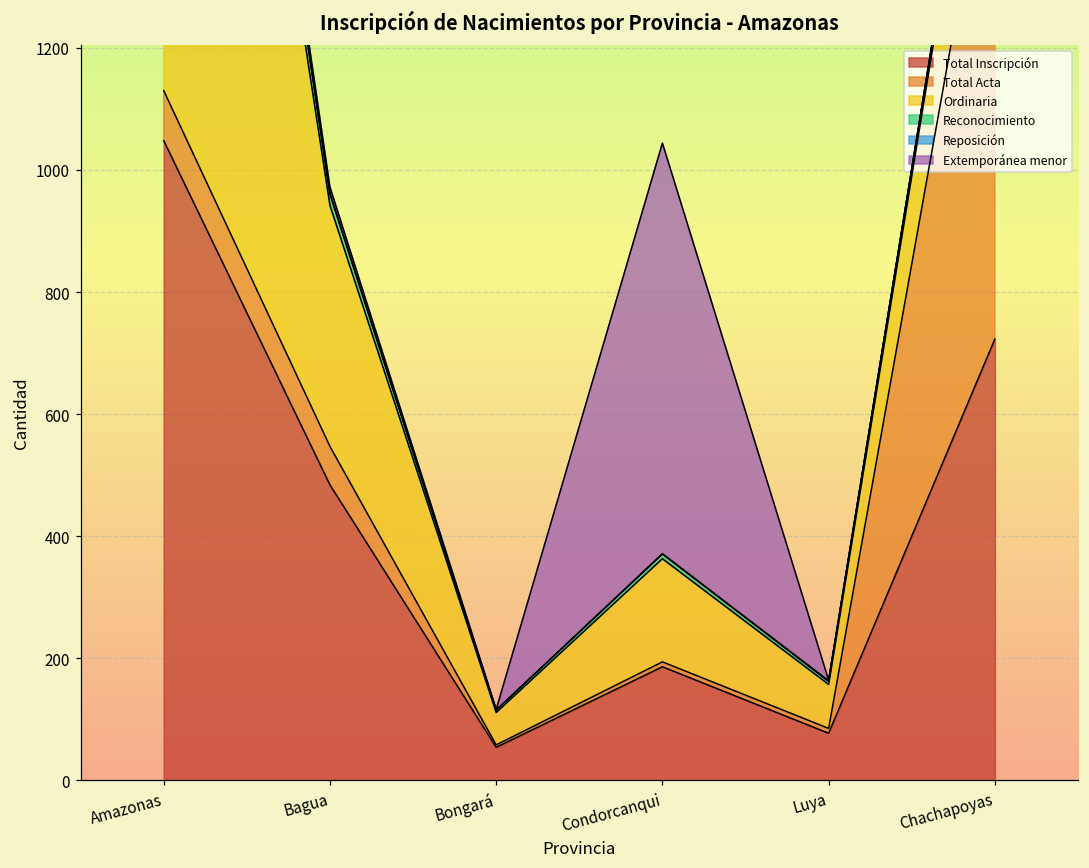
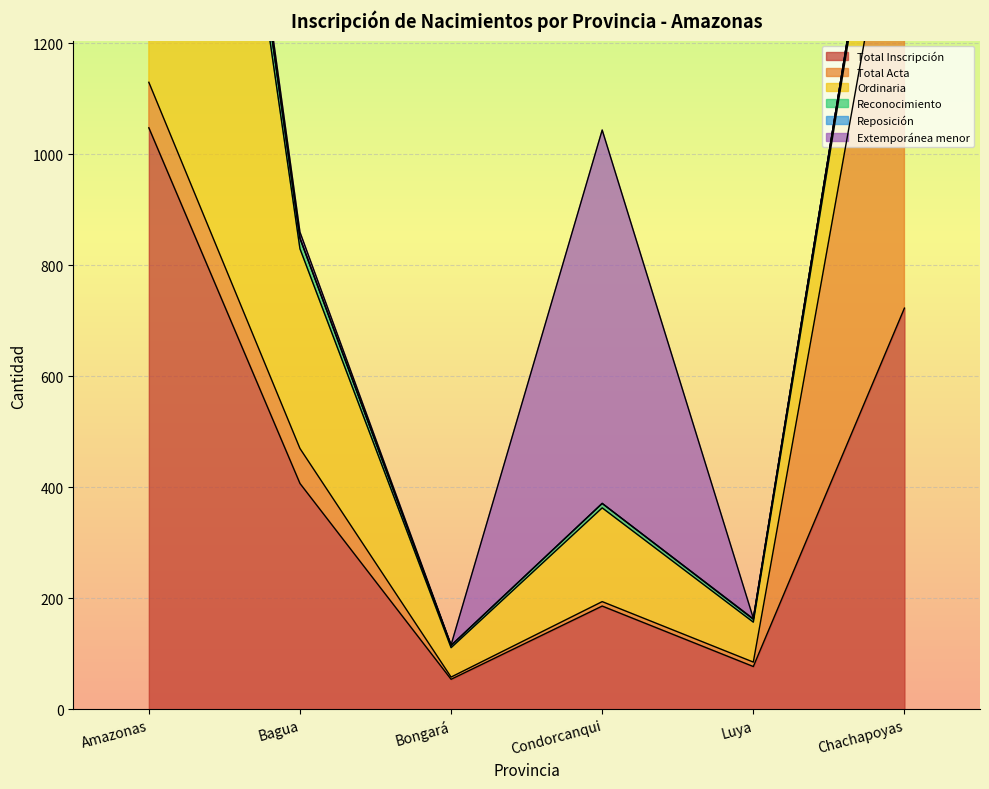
Total Inscripción, Bagua: 480 -> 410
Ordinaria, Bagua: 400 -> 360
